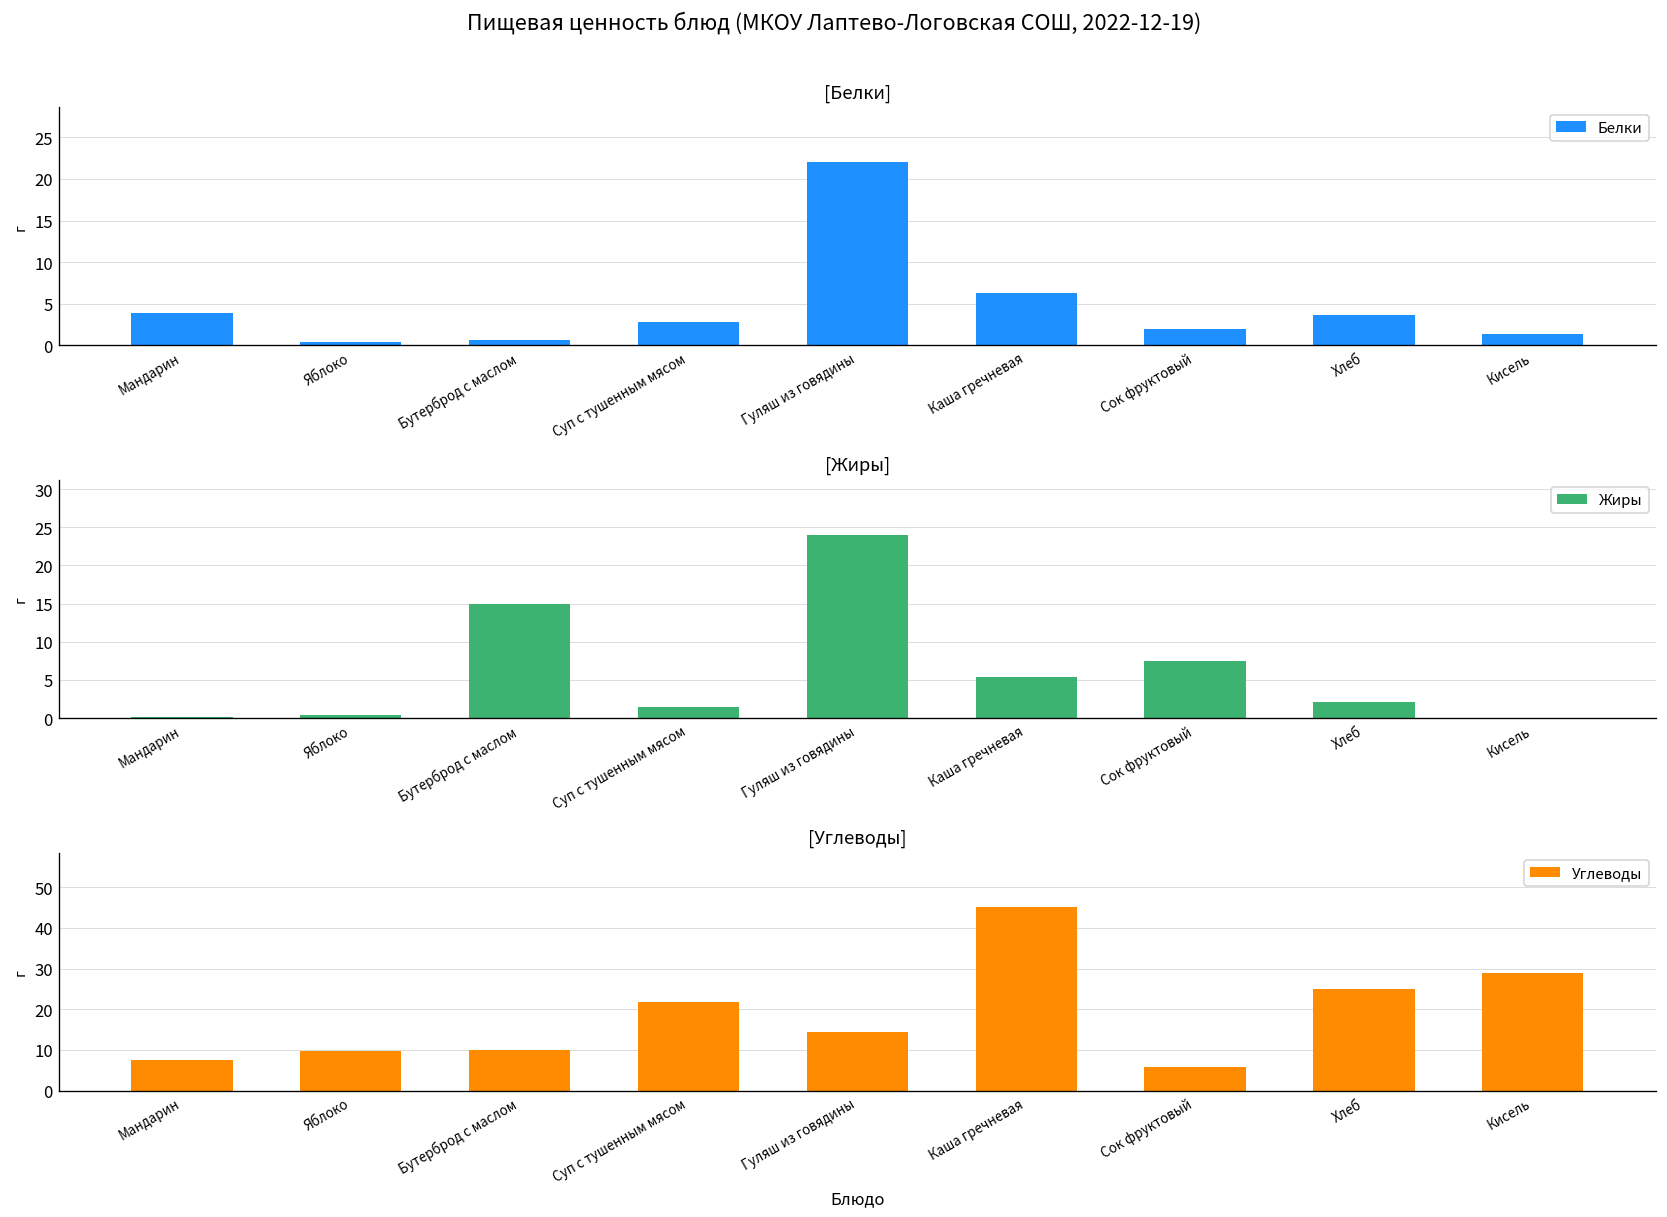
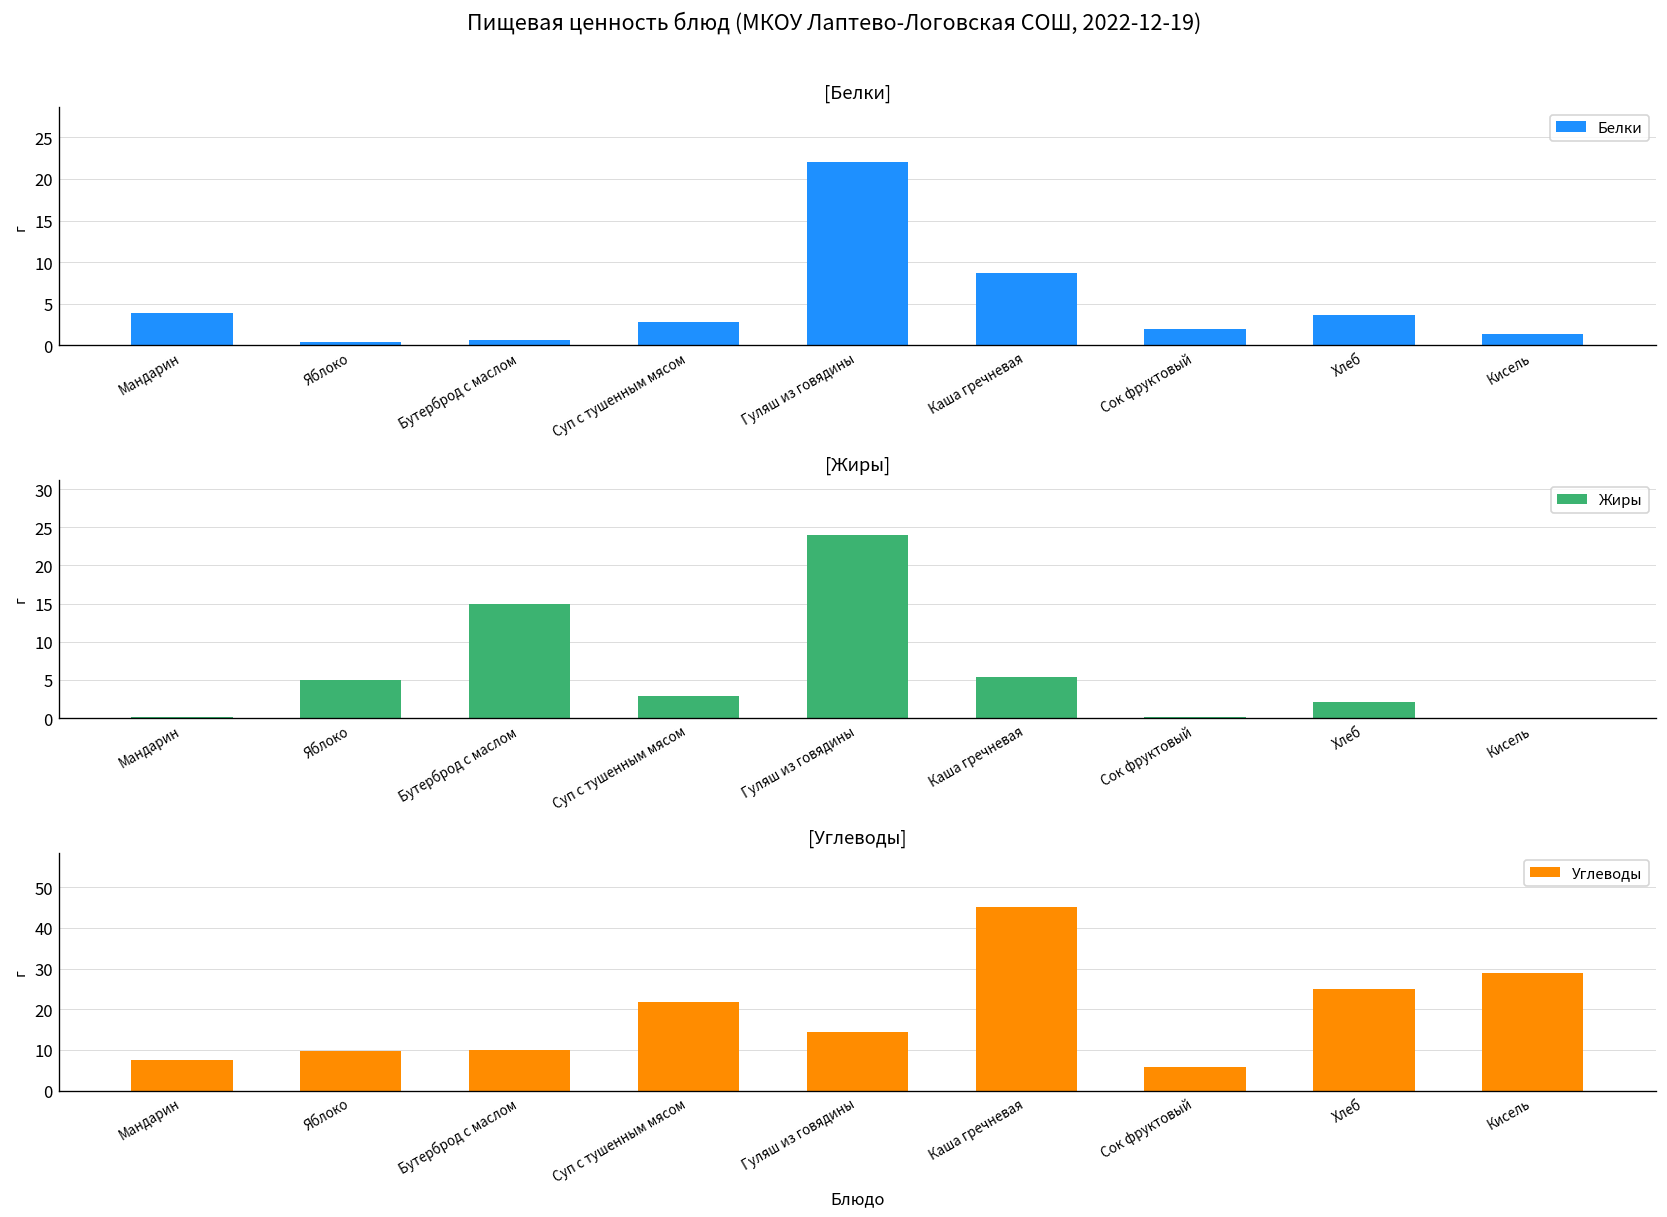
[Белки], Каша гречневая: 6 -> 9
[Жиры], Яблоко: 0 -> 5
[Жиры], Суп с тушенным мясом: 1 -> 3
[Жиры], Сок фруктовый: 8 -> 0
